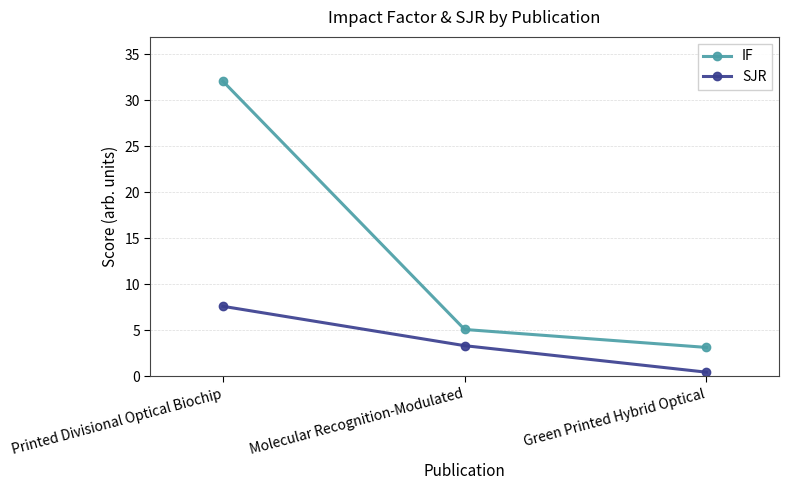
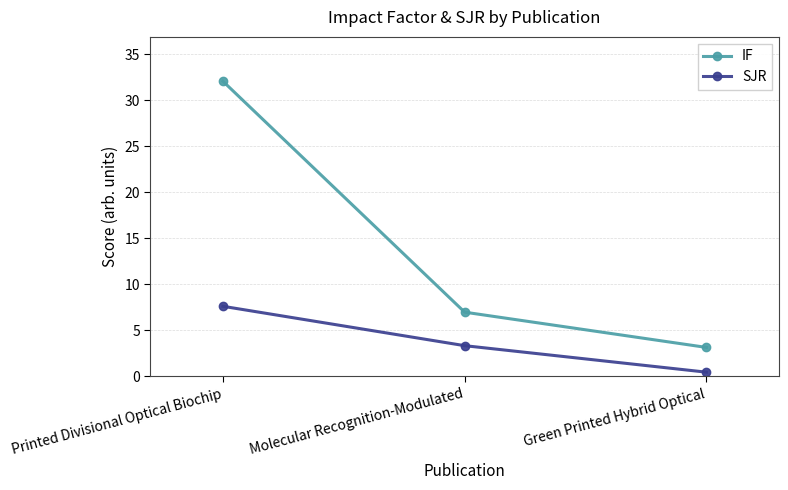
IF, Molecular Recognition-Modulated: 5 -> 7
